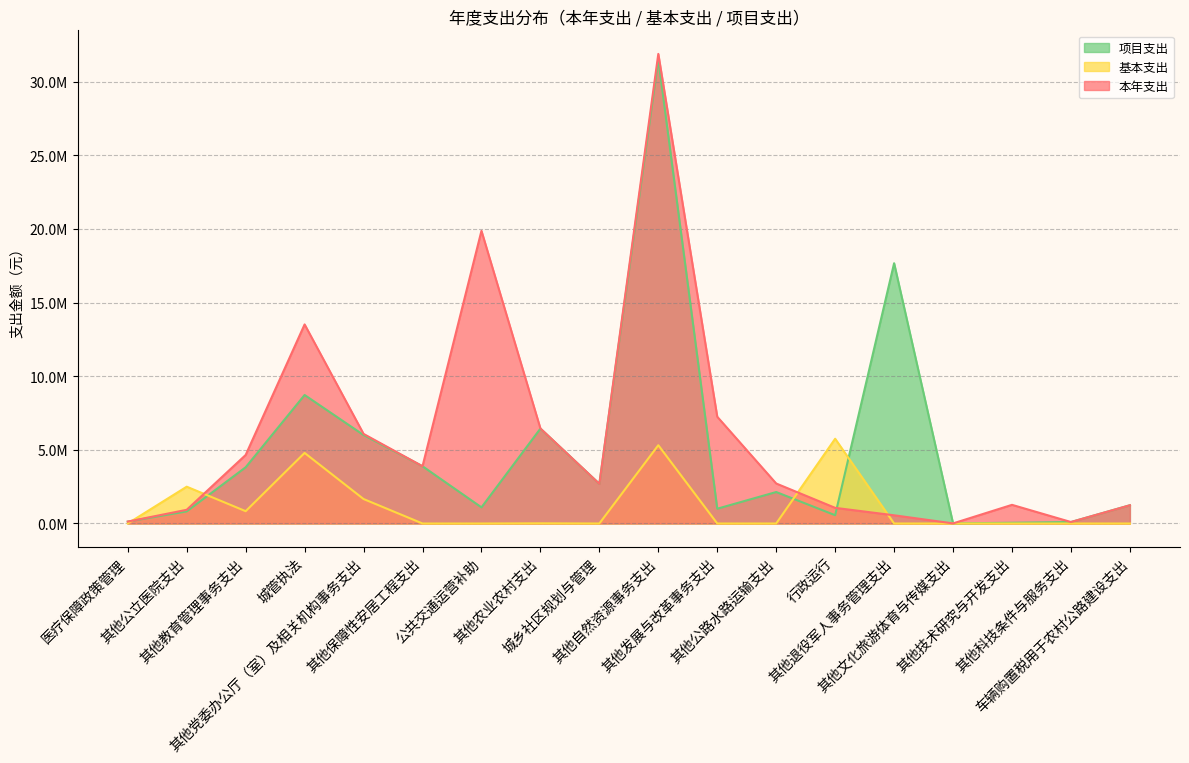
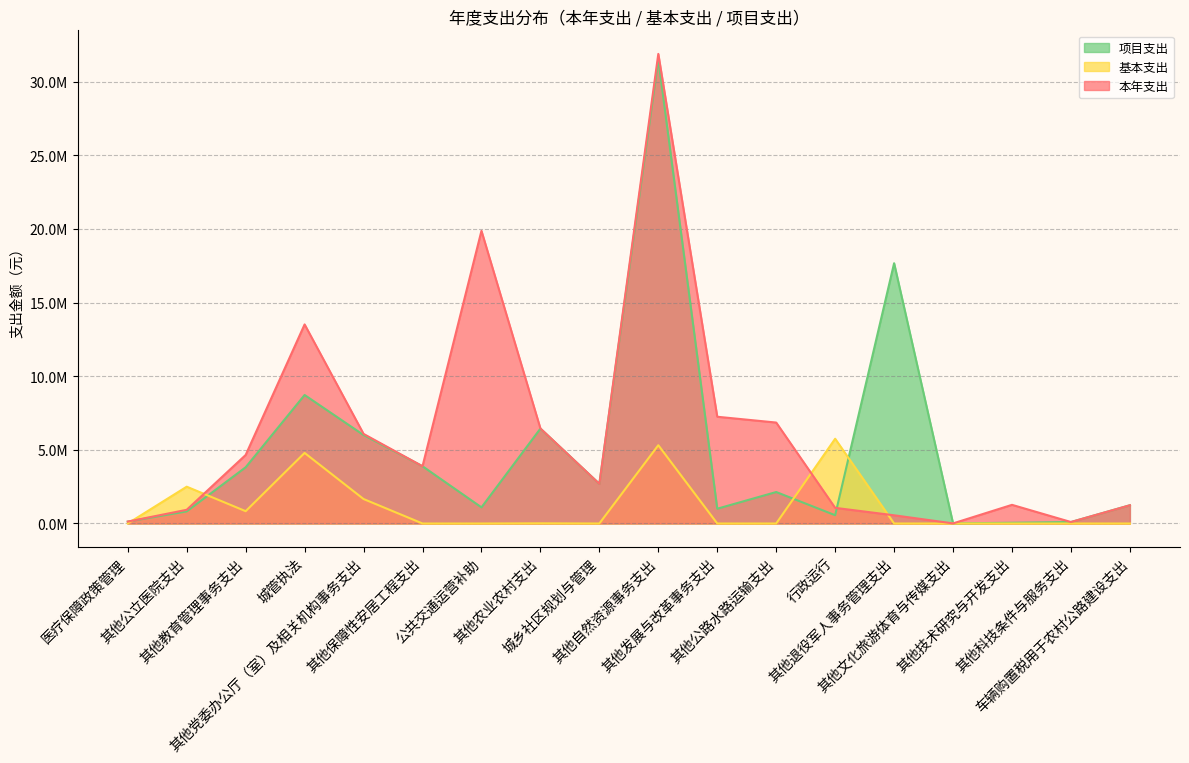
本年支出, 其他公路水路运输支出: 2700000 -> 6900000
